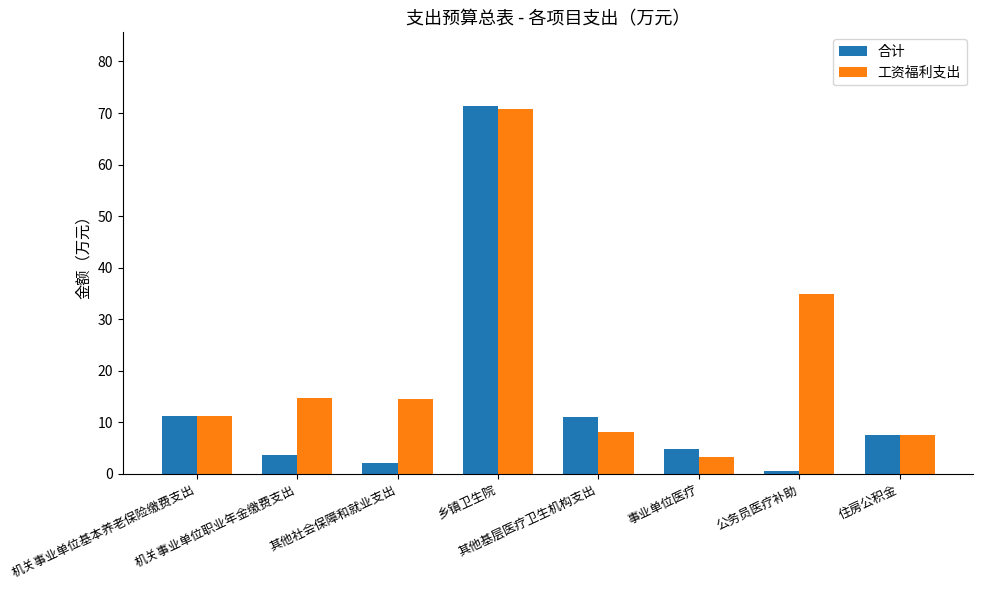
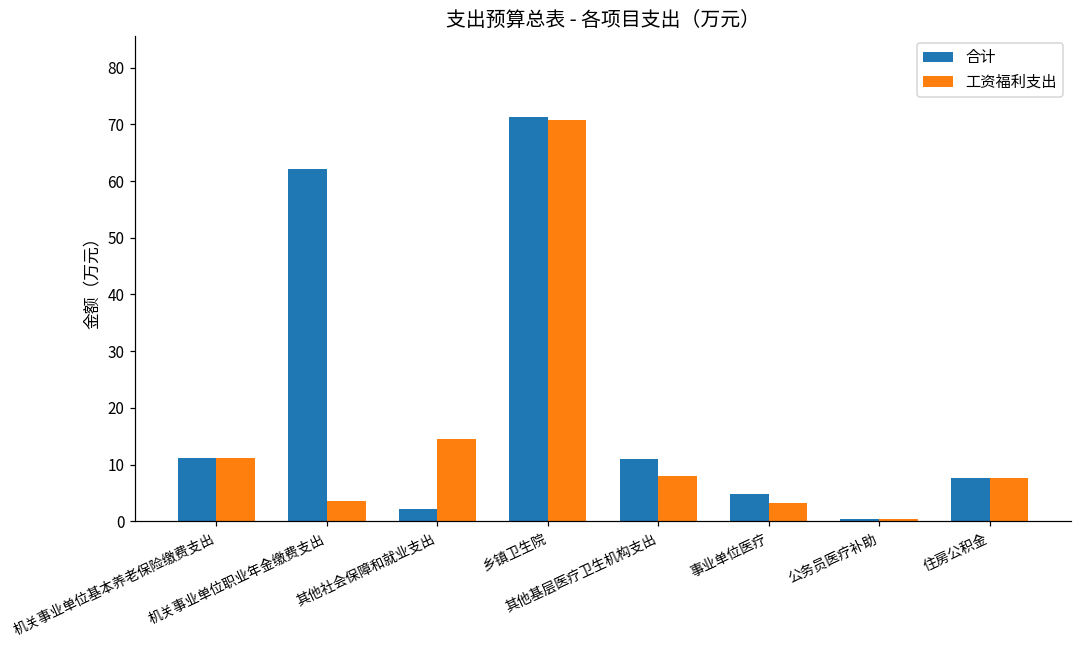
合计, 机关事业单位职业年金缴费支出: 4 -> 62
工资福利支出, 机关事业单位职业年金缴费支出: 15 -> 4
工资福利支出, 公务员医疗补助: 35 -> 0
